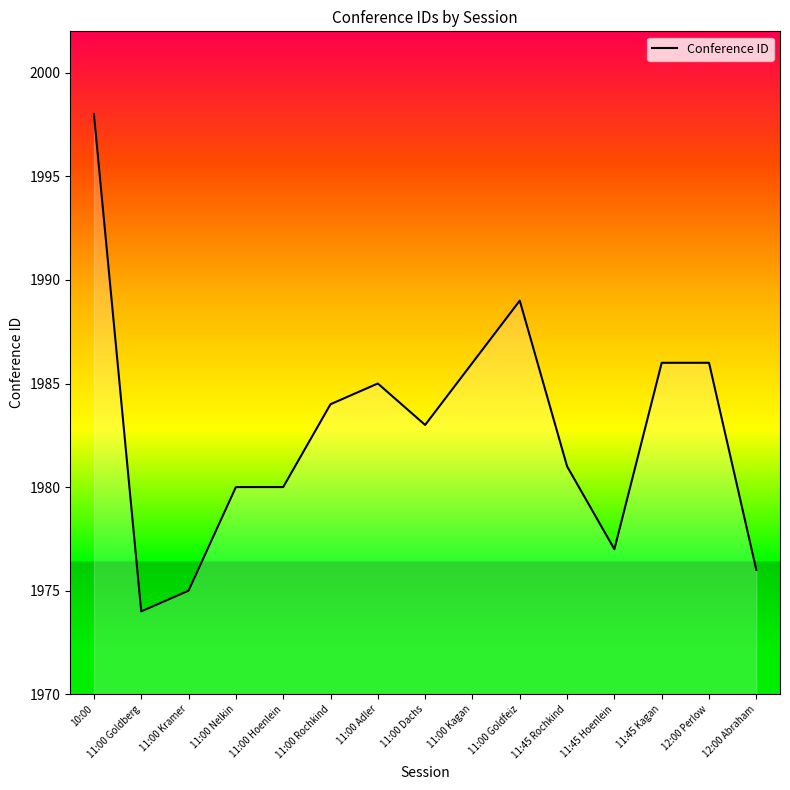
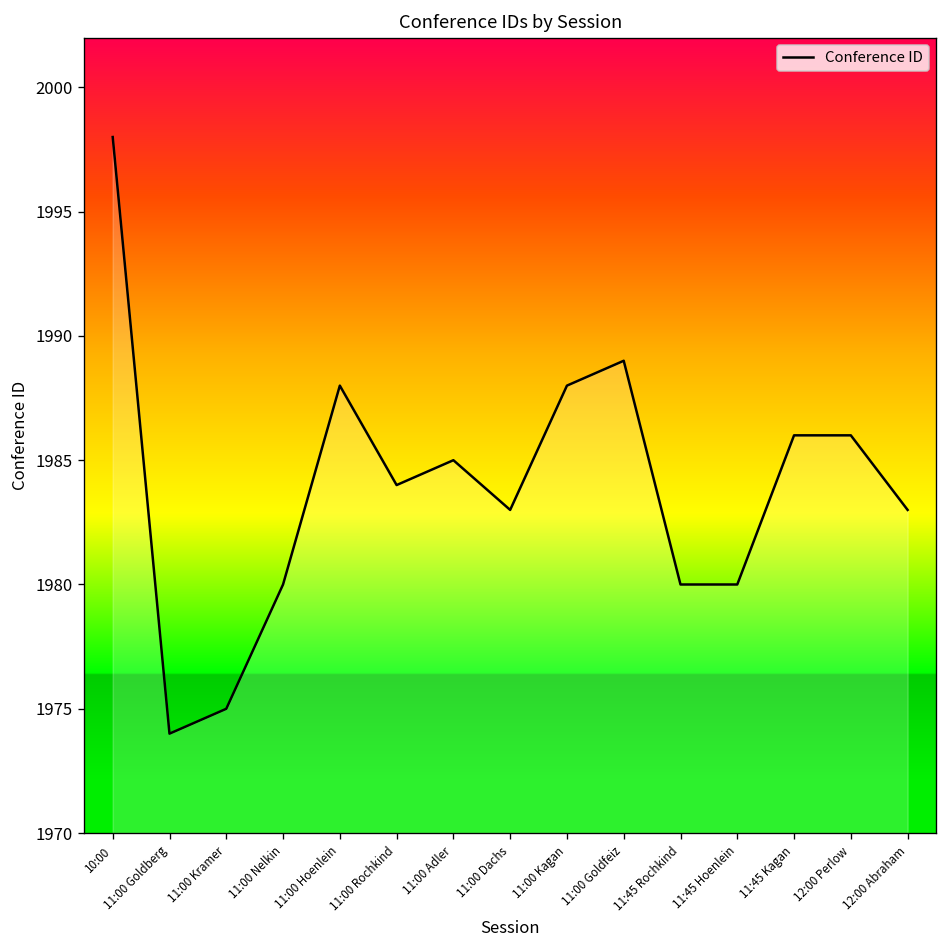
11:00 Hoenlein: 1980 -> 1988
11:00 Kagan: 1986 -> 1988
11:45 Rochkind: 1981 -> 1980
11:45 Hoenlein: 1977 -> 1980
12:00 Abraham: 1976 -> 1983
